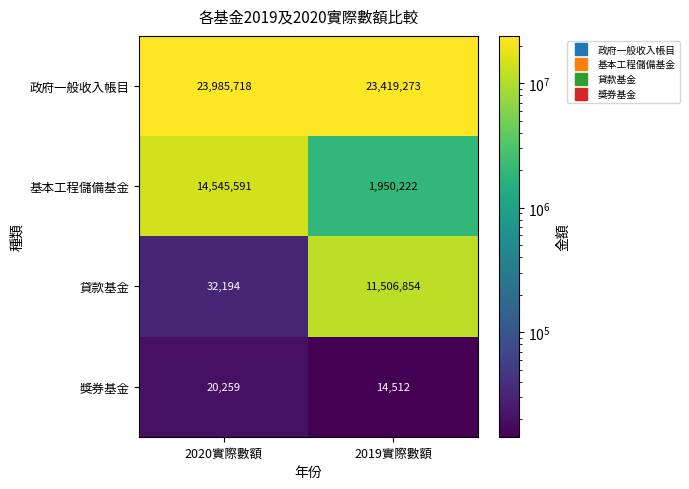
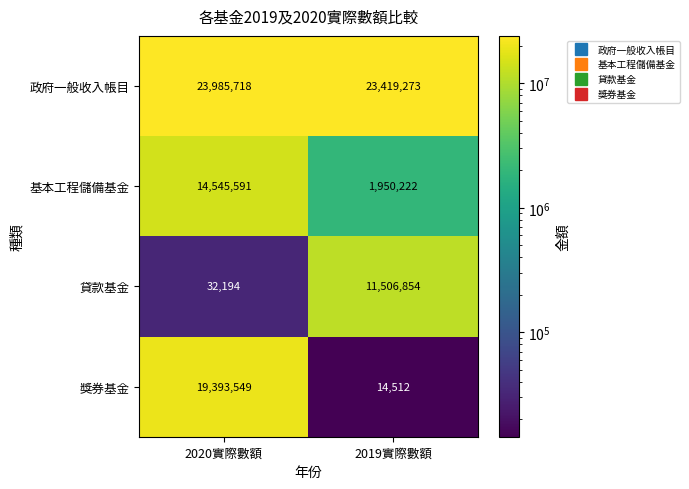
獎券基金, 2020實際數額: 20,259 -> 19,393,549
